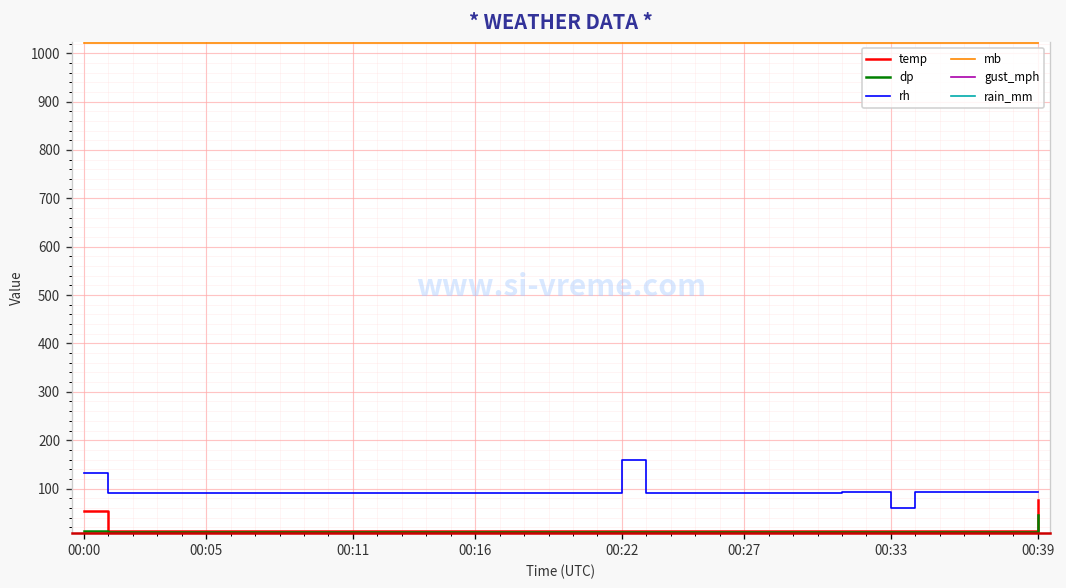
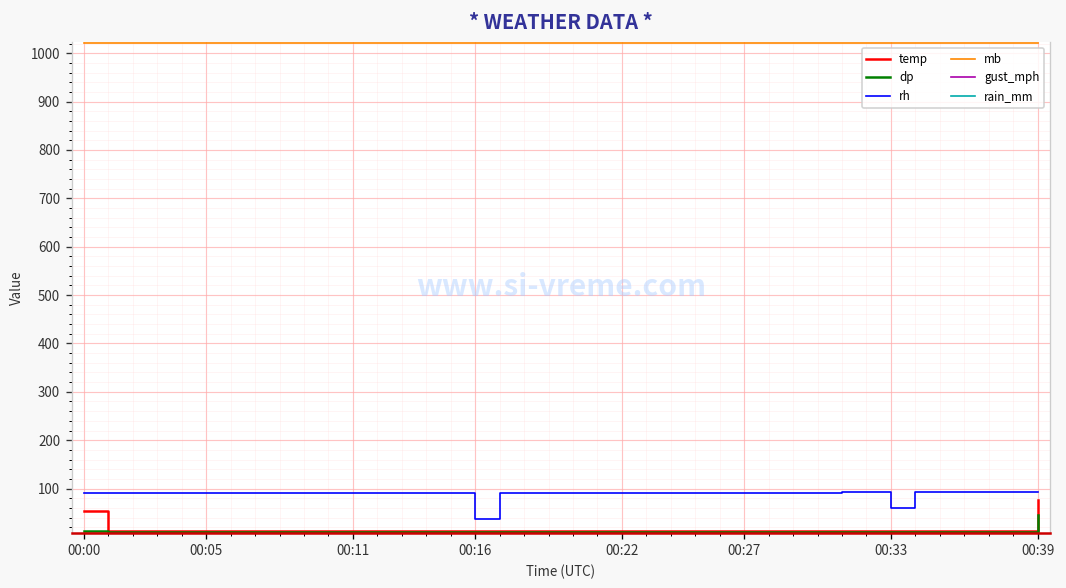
rh, 00:00: 130 -> 90
rh, 00:16: 90 -> 40
rh, 00:22: 160 -> 90
